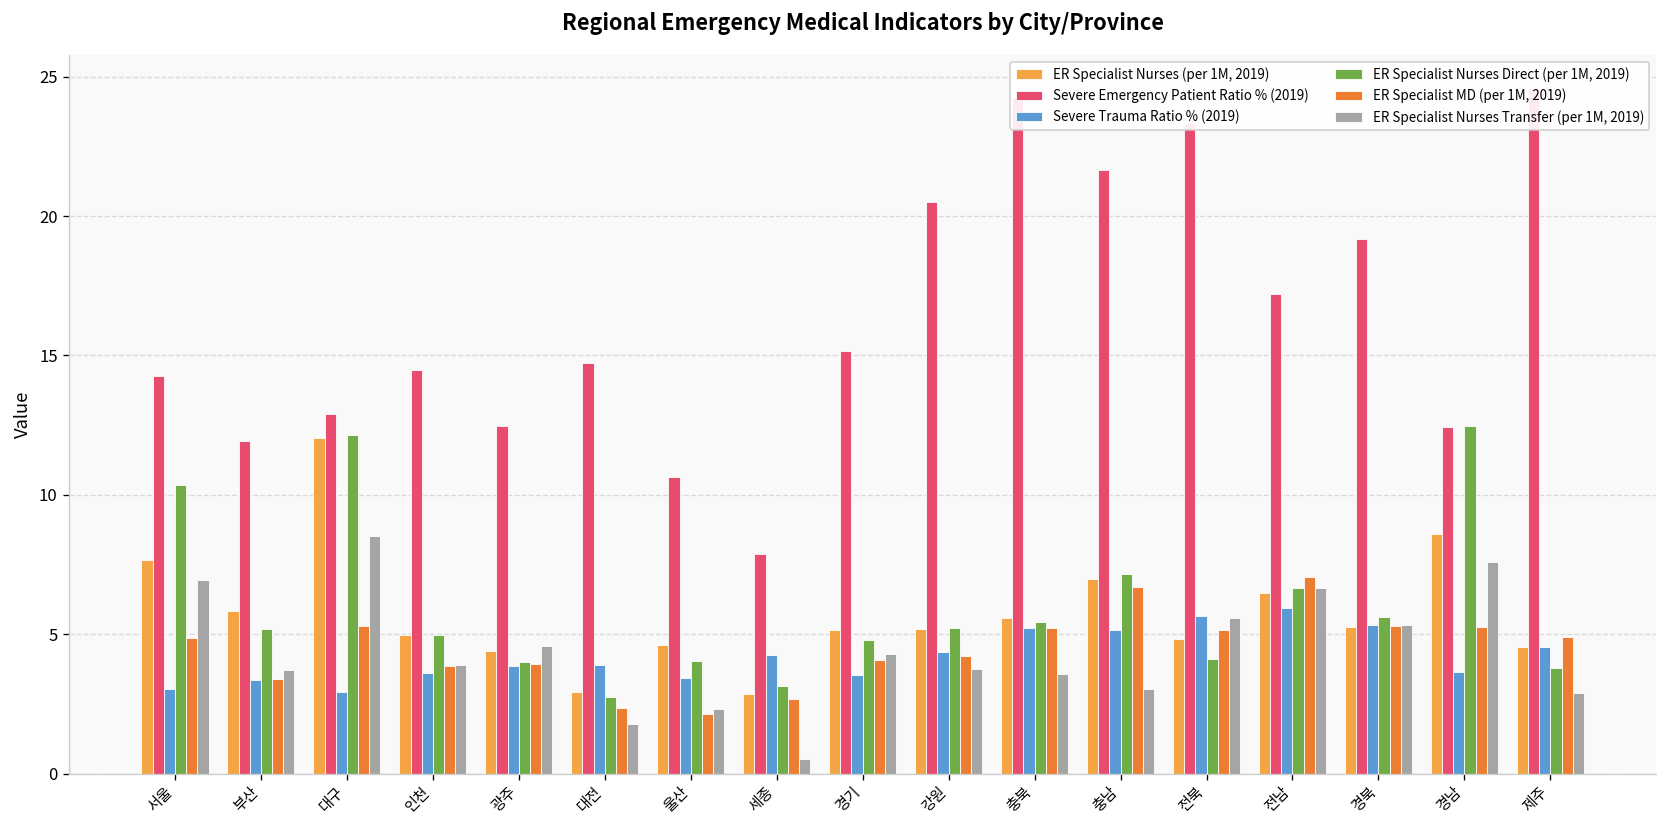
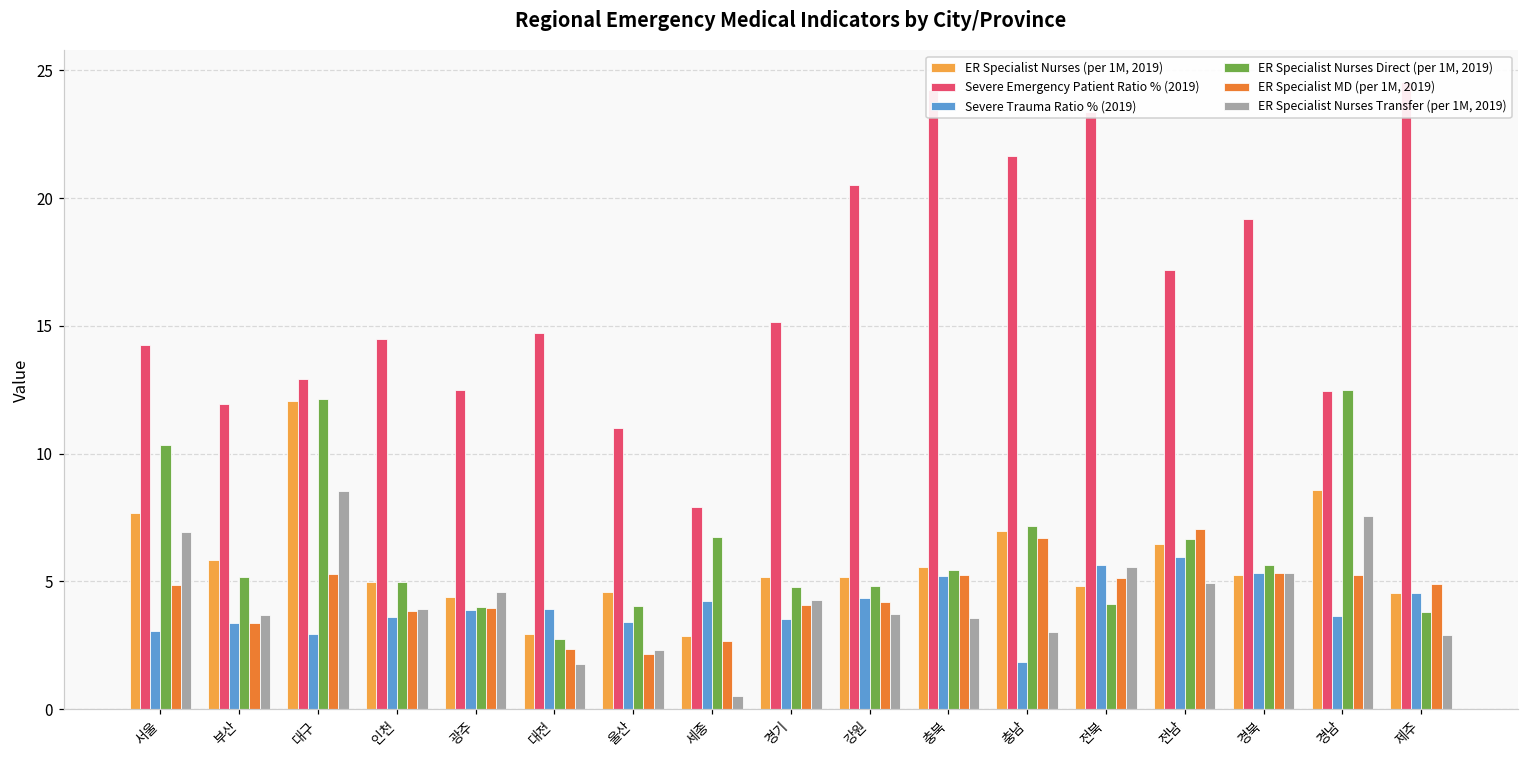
Severe Emergency Patient Ratio % (2019), 울산: 10.6 -> 11.0
ER Specialist Nurses Direct (per 1M, 2019), 세종: 3.1 -> 6.7
ER Specialist Nurses Direct (per 1M, 2019), 강원: 5.2 -> 4.8
Severe Trauma Ratio % (2019), 충남: 5.1 -> 1.9
ER Specialist Nurses Transfer (per 1M, 2019), 전남: 6.6 -> 4.9
